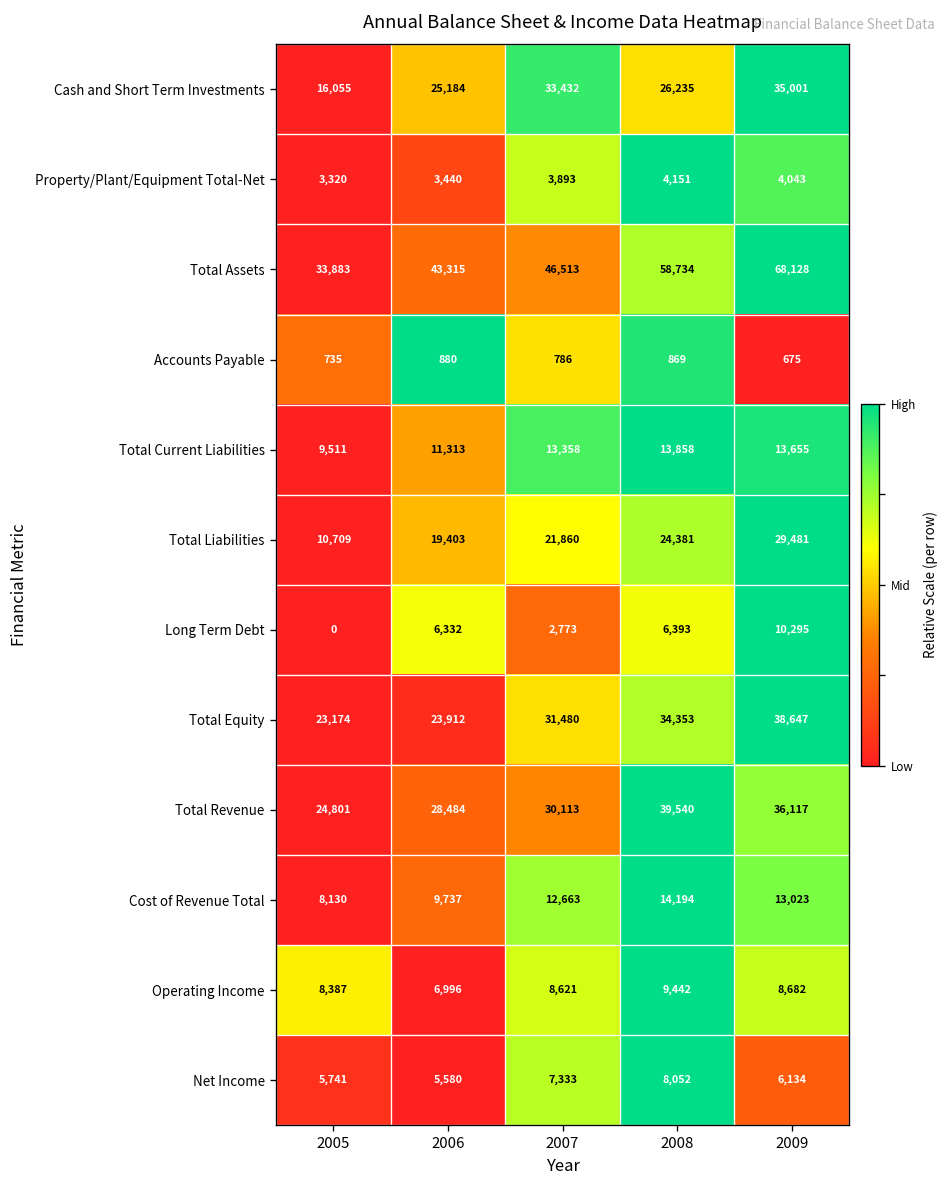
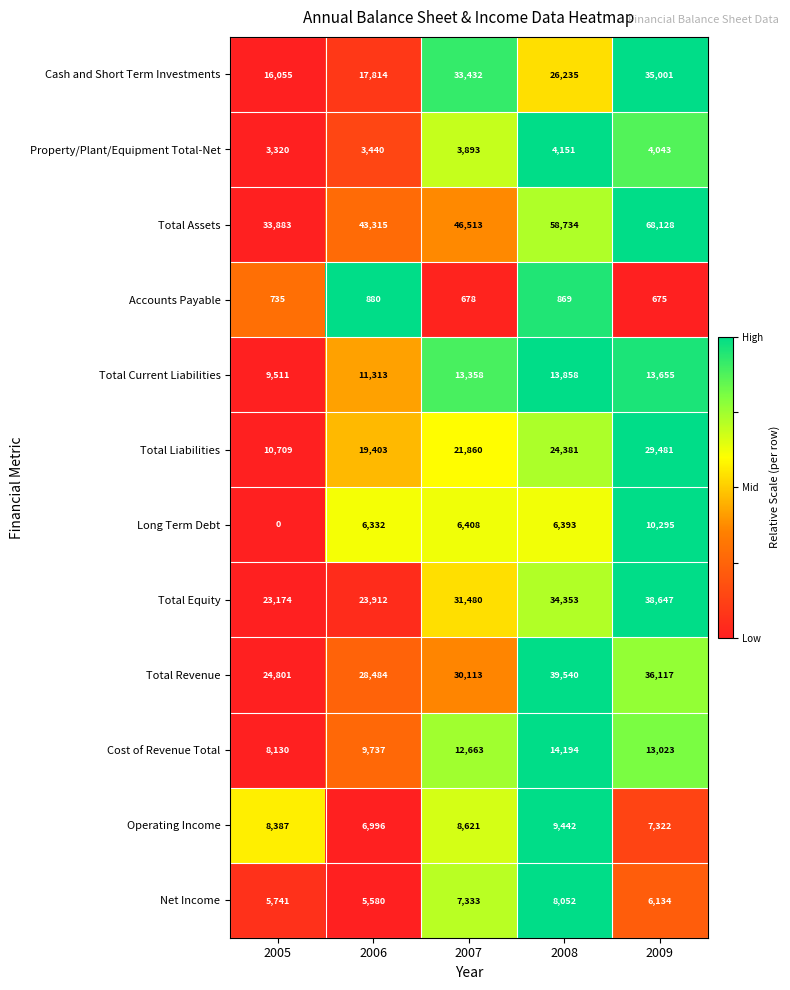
Cash and Short Term Investments, 2006: 25,184 -> 17,814
Accounts Payable, 2007: 786 -> 678
Long Term Debt, 2007: 2,773 -> 6,408
Operating Income, 2009: 8,682 -> 7,322
